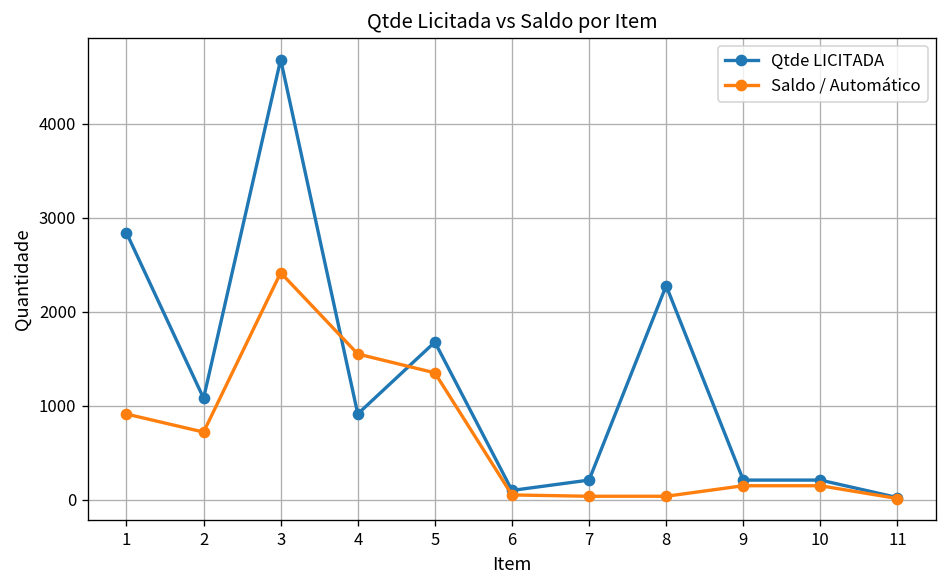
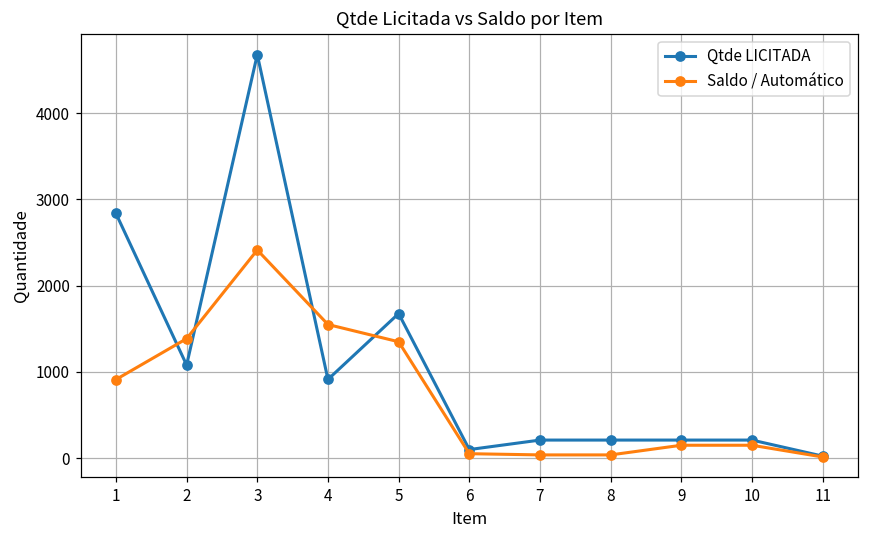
Saldo / Automático, 2: 700 -> 1400
Qtde LICITADA, 8: 2300 -> 200
